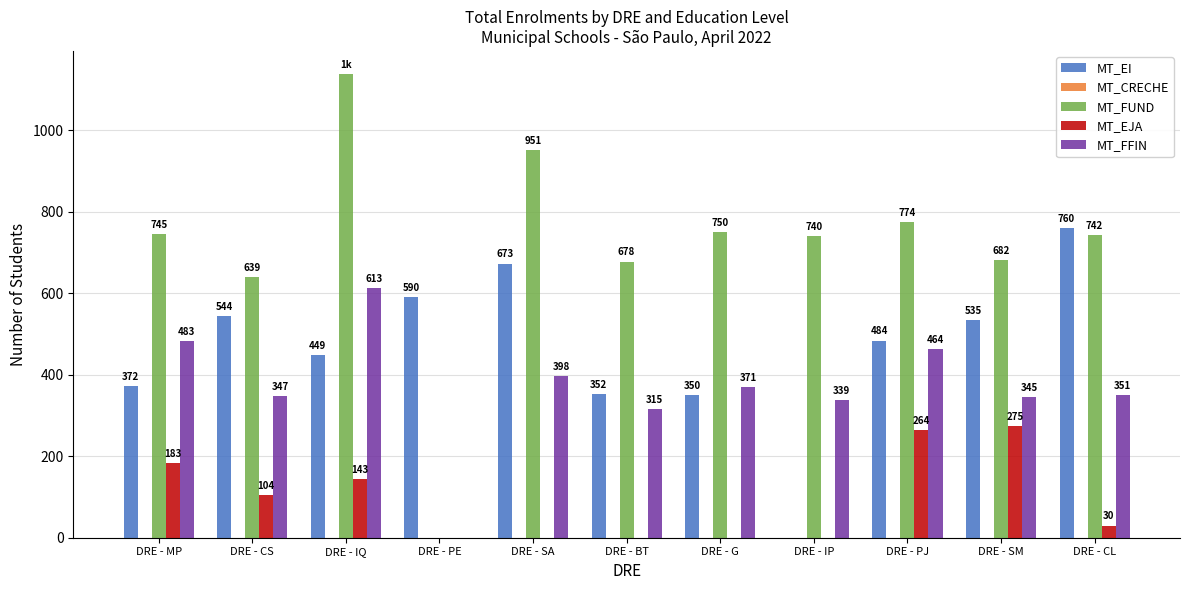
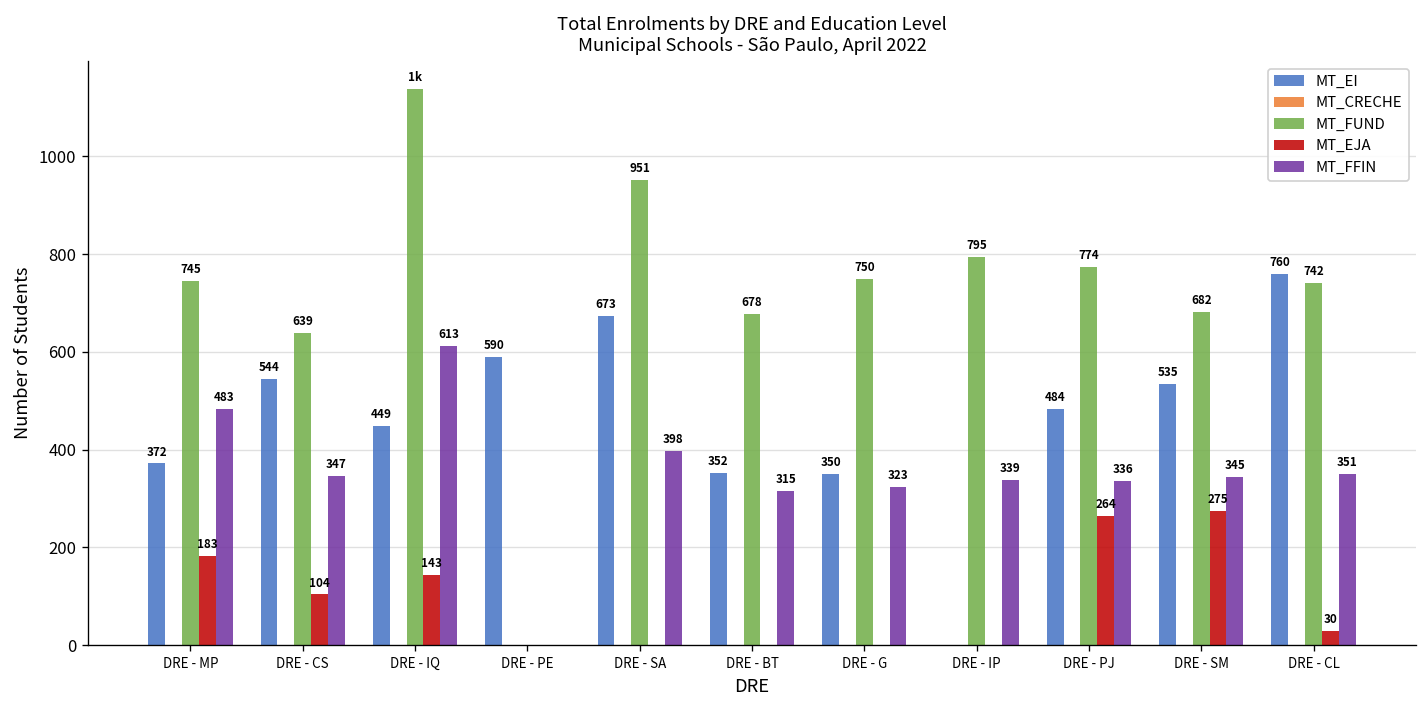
MT_FFIN, DRE - G: 371 -> 323
MT_FUND, DRE - IP: 740 -> 795
MT_FFIN, DRE - PJ: 464 -> 336
